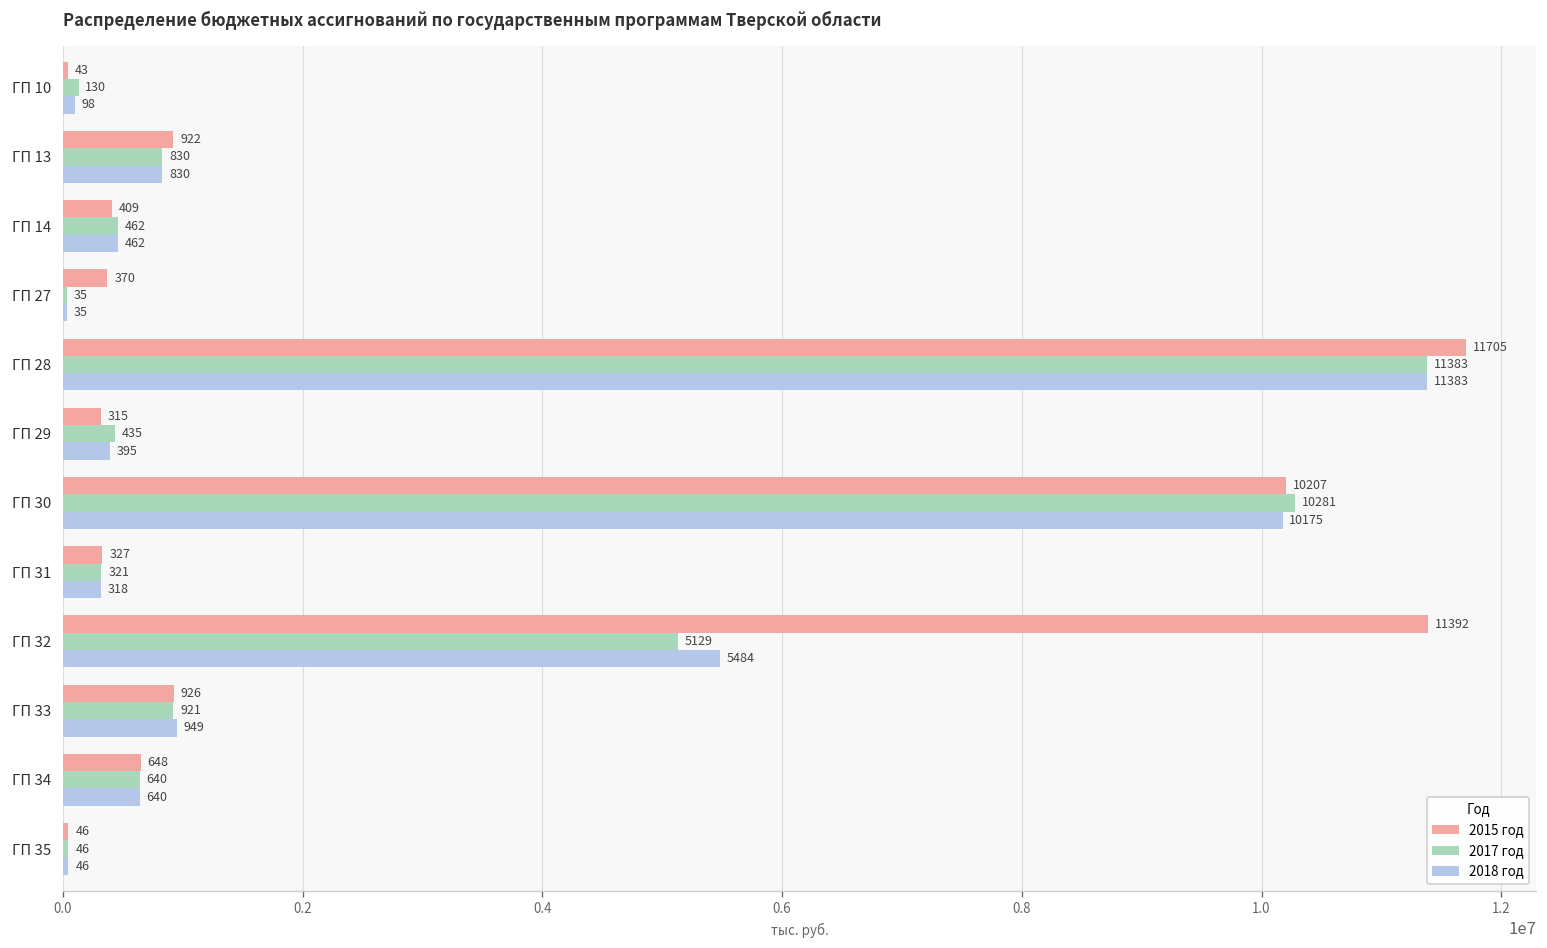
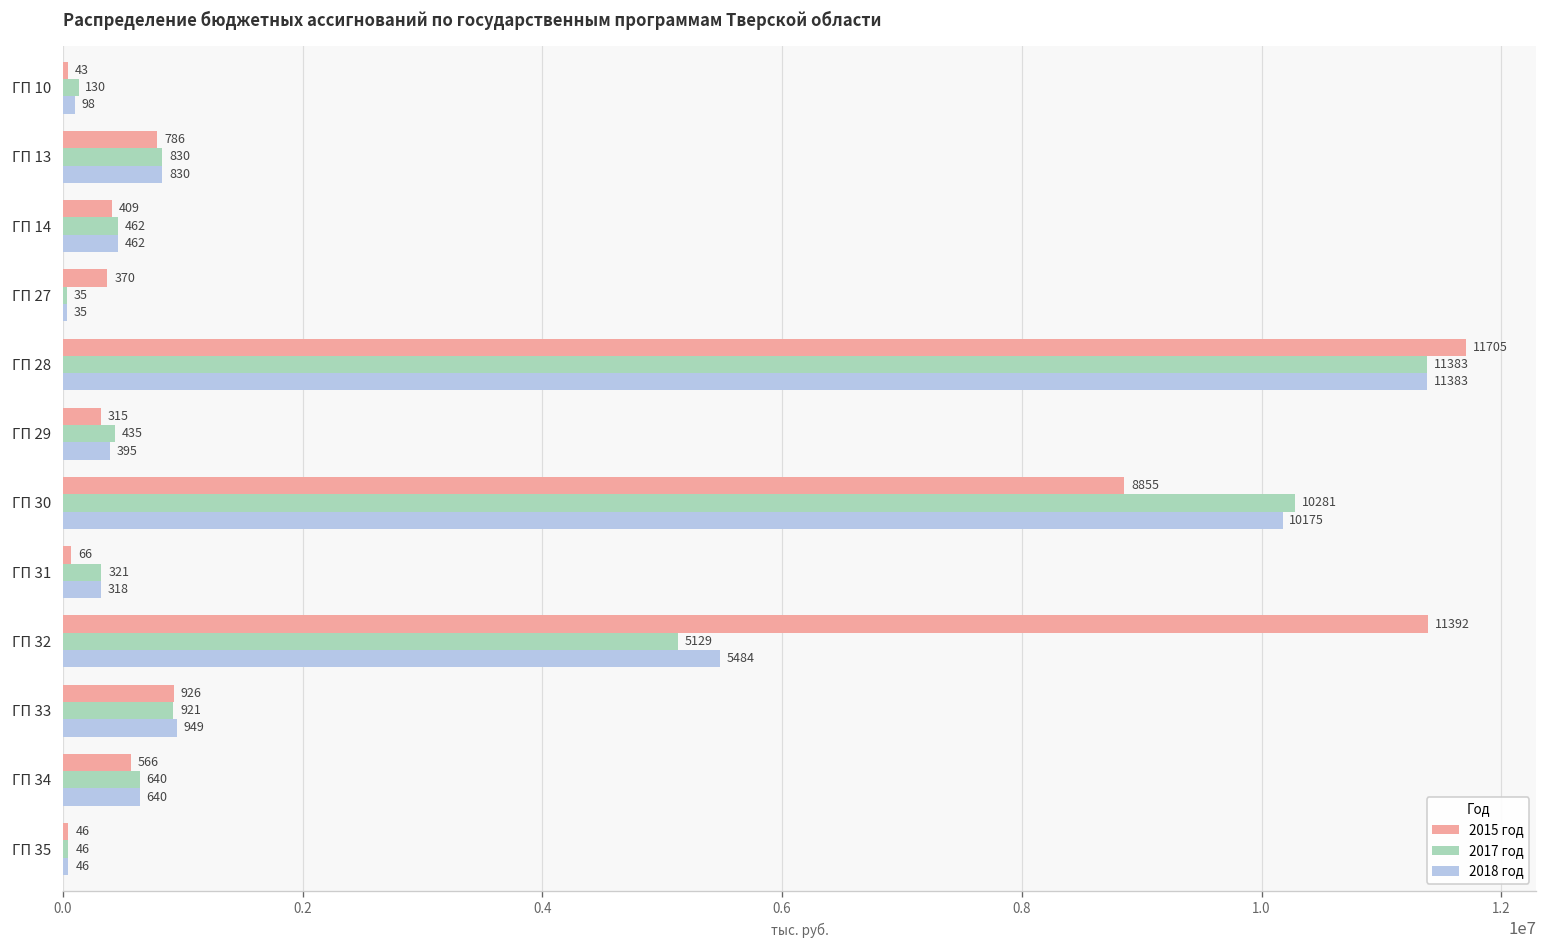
2015 год, ГП 13: 922 -> 786
2015 год, ГП 30: 10207 -> 8855
2015 год, ГП 31: 327 -> 66
2015 год, ГП 34: 648 -> 566
